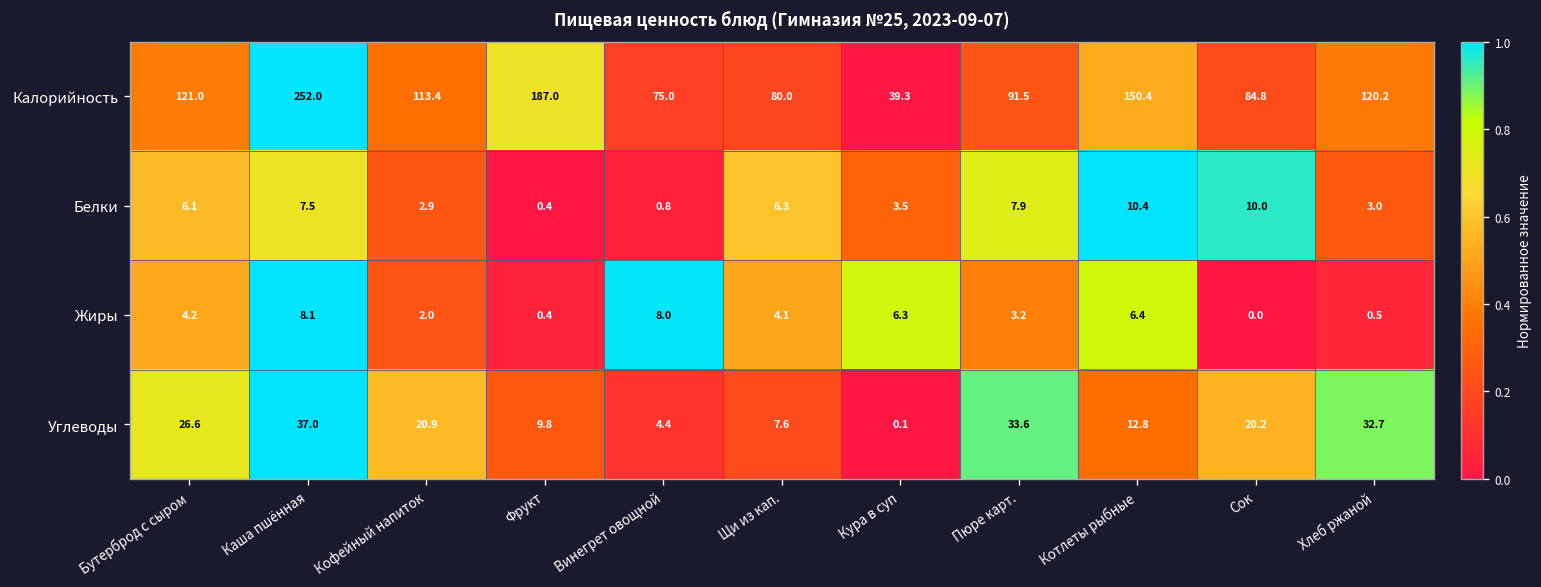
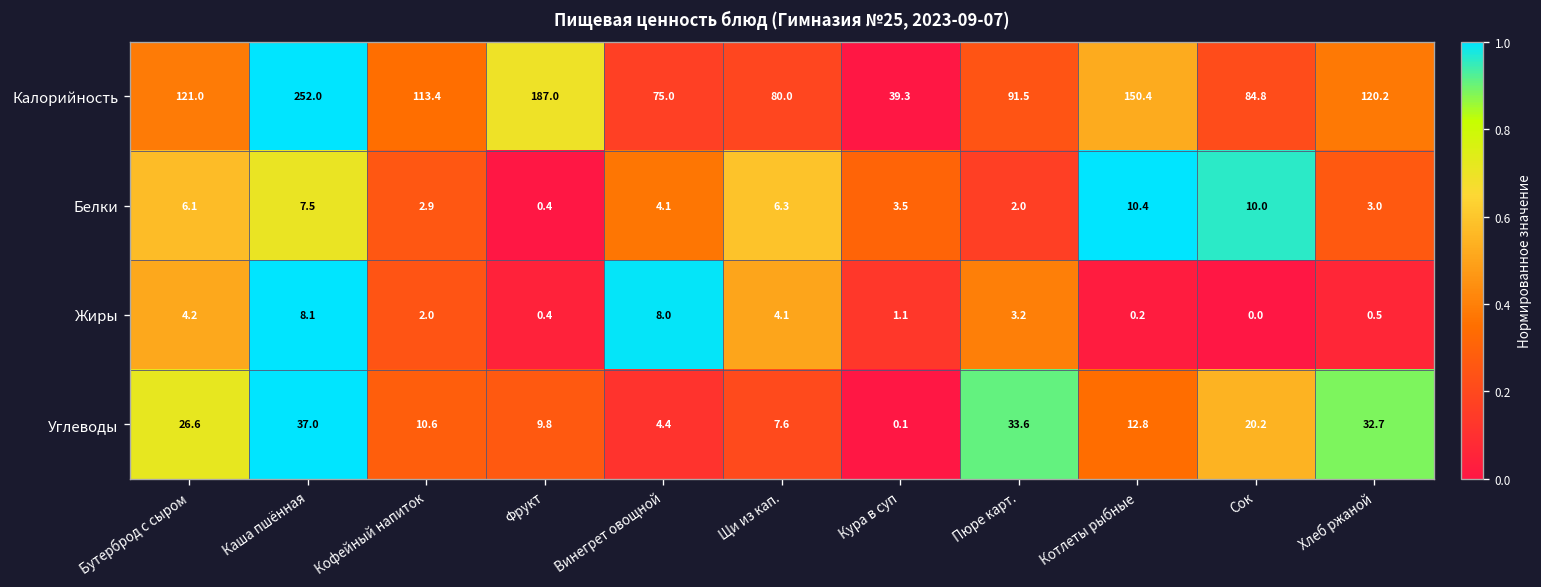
Белки, Винегрет овощной: 0.8 -> 4.1
Белки, Пюре карт.: 7.9 -> 2.0
Жиры, Кура в суп: 6.3 -> 1.1
Жиры, Котлеты рыбные: 6.4 -> 0.2
Углеводы, Кофейный напиток: 20.9 -> 10.6
